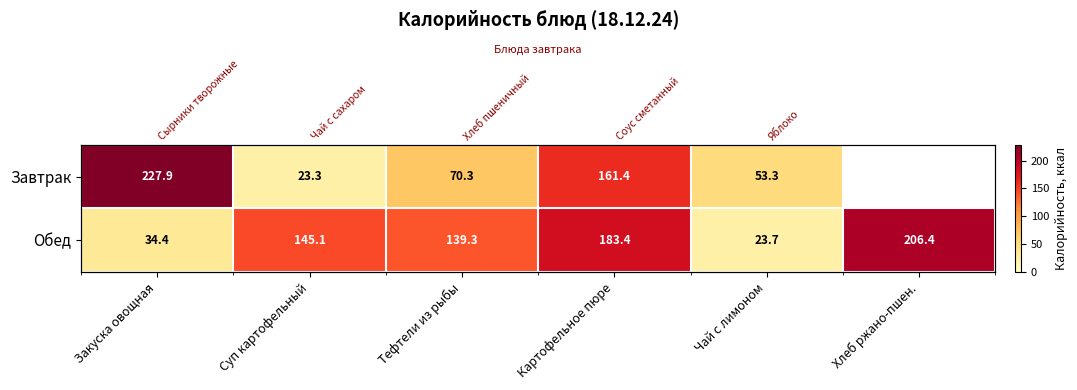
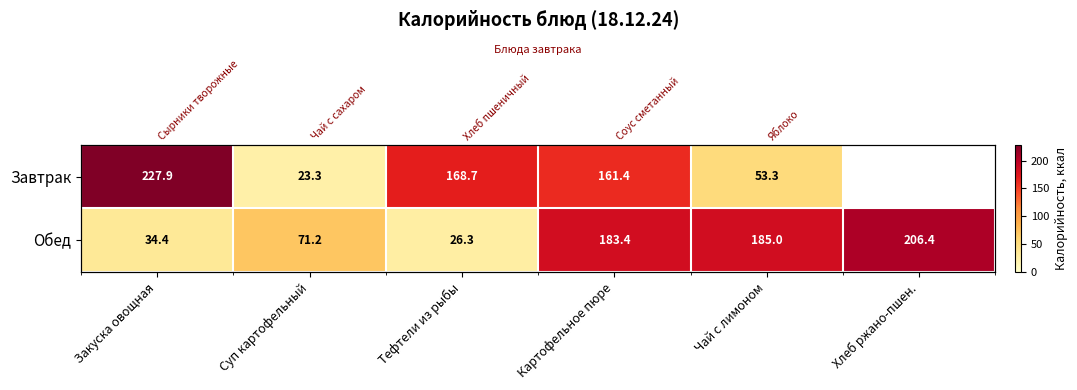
Завтрак, Тефтели из рыбы: 70.3 -> 168.7
Обед, Суп картофельный: 145.1 -> 71.2
Обед, Тефтели из рыбы: 139.3 -> 26.3
Обед, Чай с лимоном: 23.7 -> 185.0
